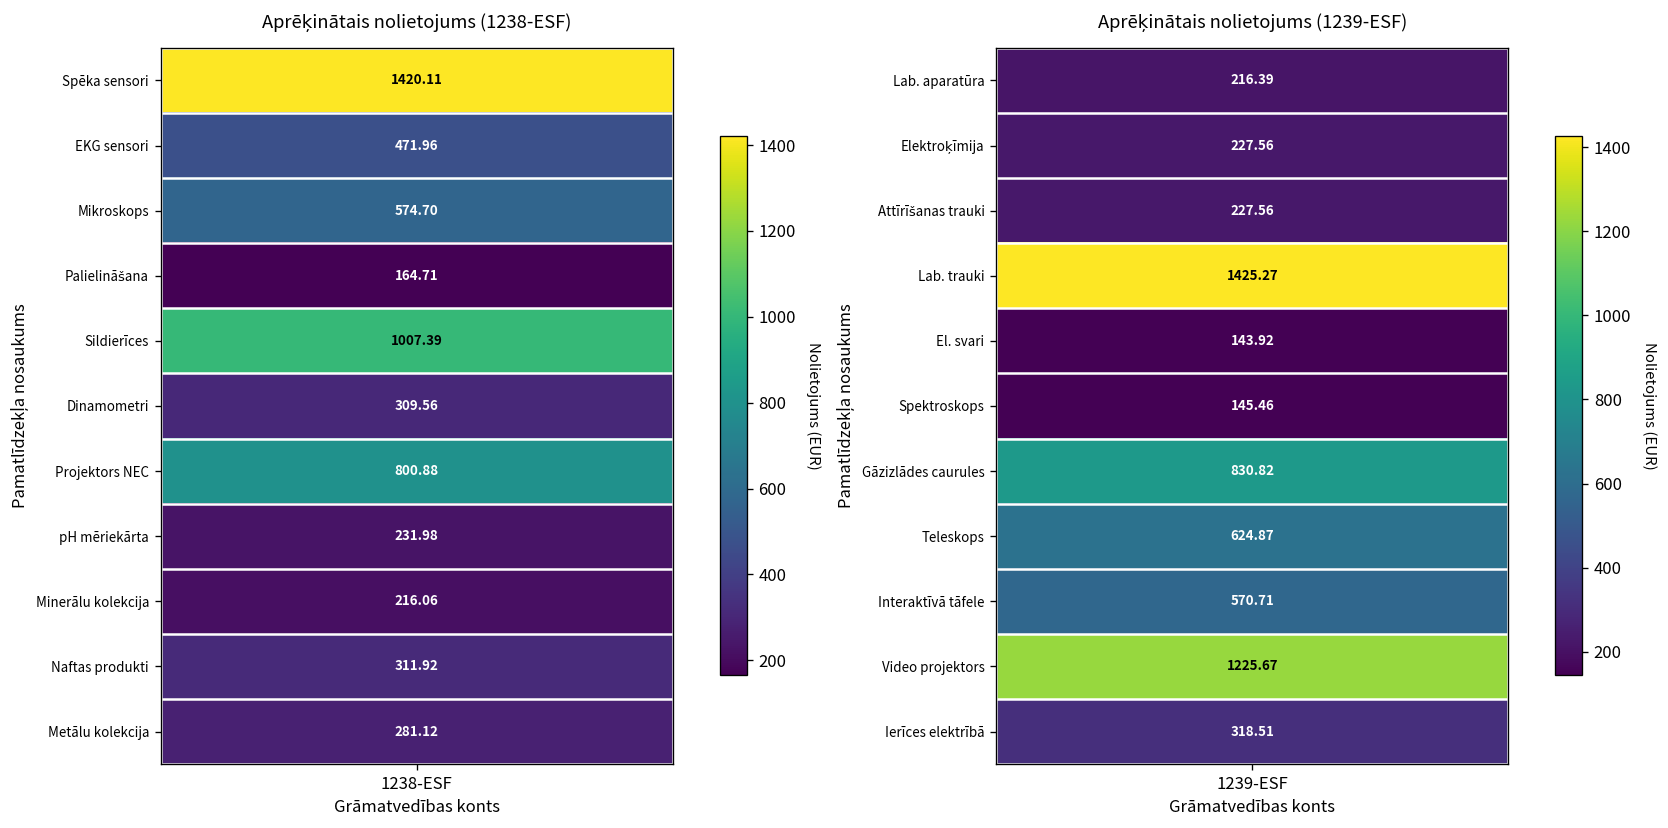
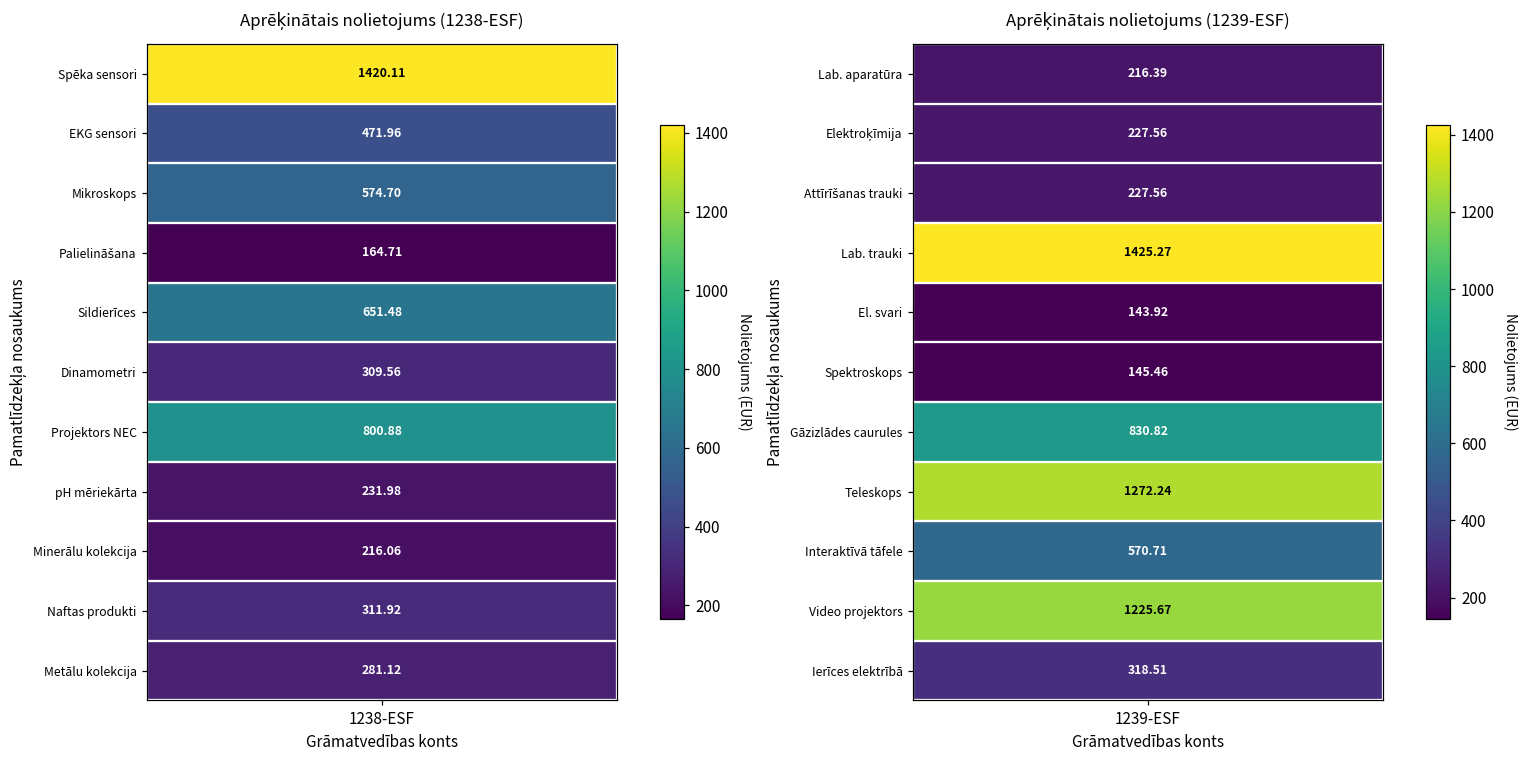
Aprēķinātais nolietojums (1238-ESF), Sildierīces, 1238-ESF: 1007.39 -> 651.48
Aprēķinātais nolietojums (1239-ESF), Teleskops, 1239-ESF: 624.87 -> 1272.24
